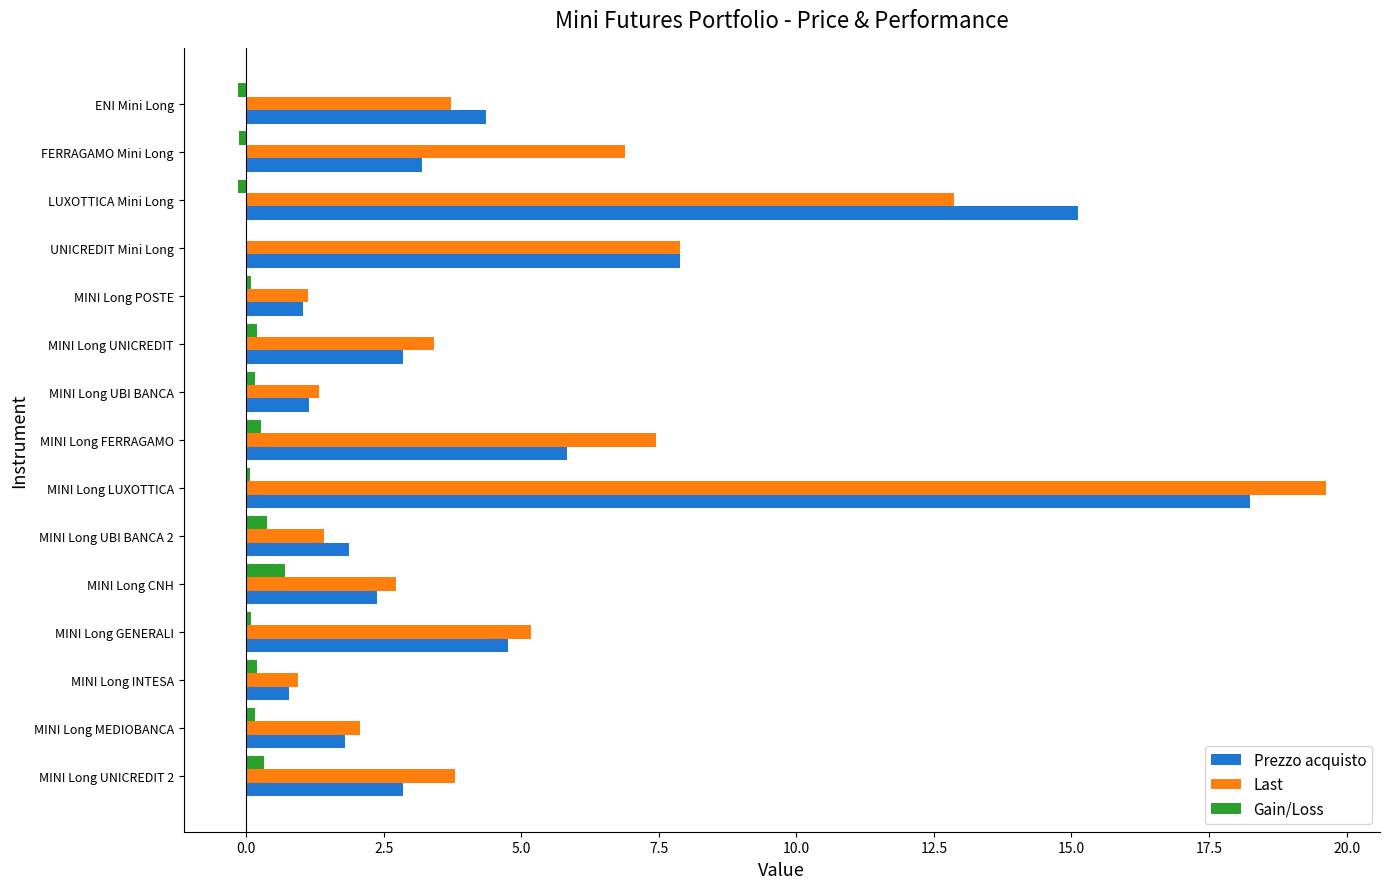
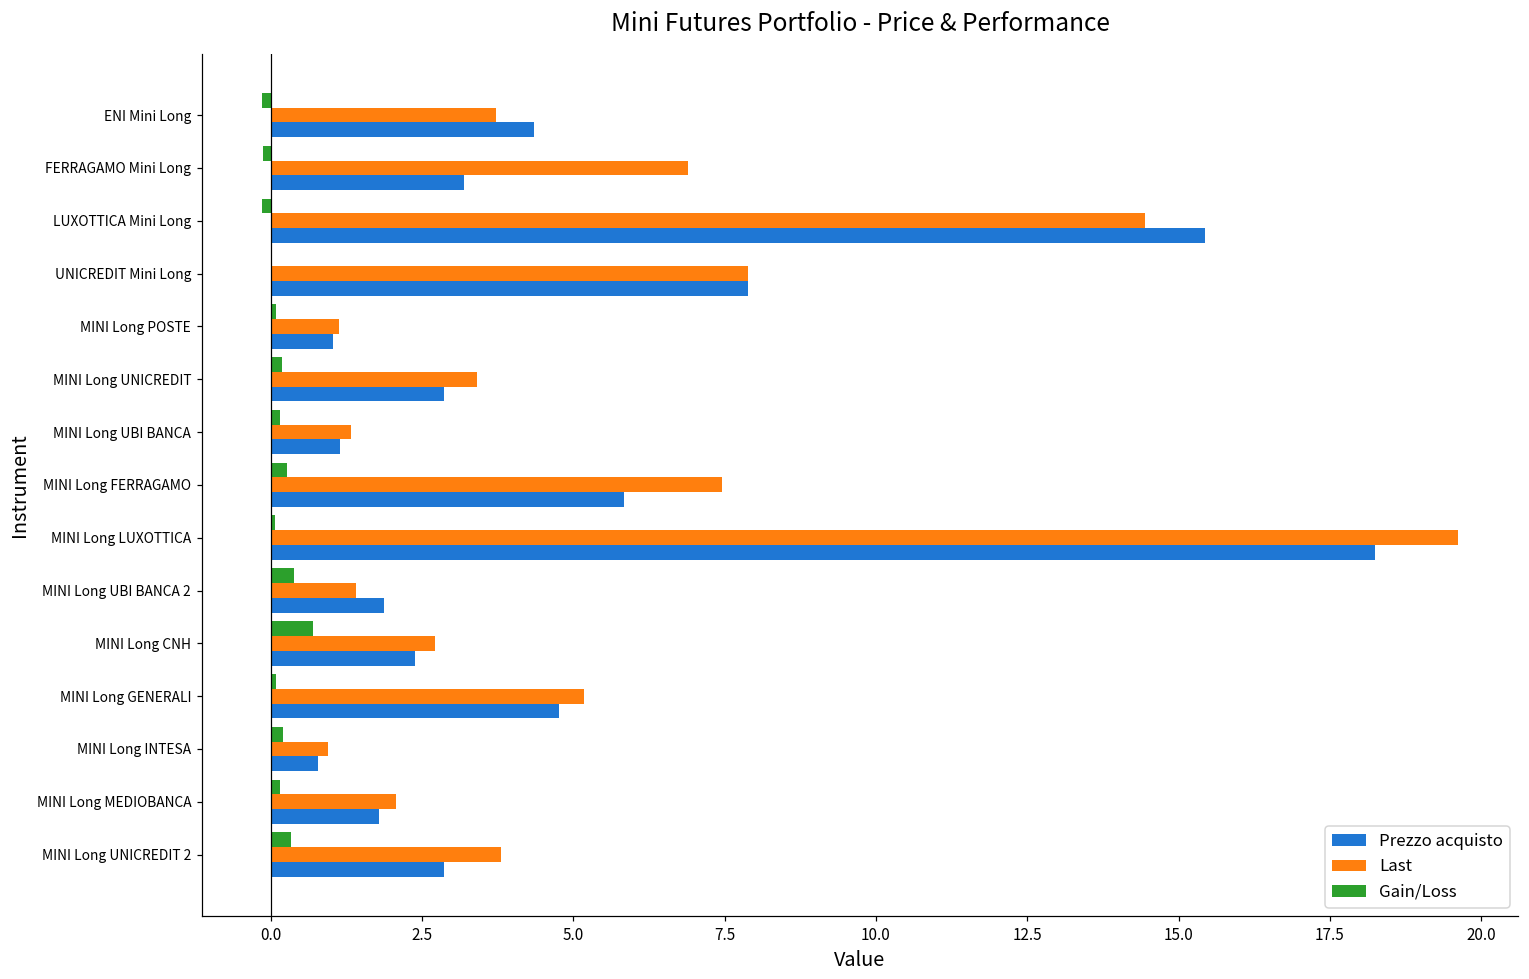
Last, LUXOTTICA Mini Long: 12.9 -> 14.5
Prezzo acquisto, LUXOTTICA Mini Long: 15.1 -> 15.4
